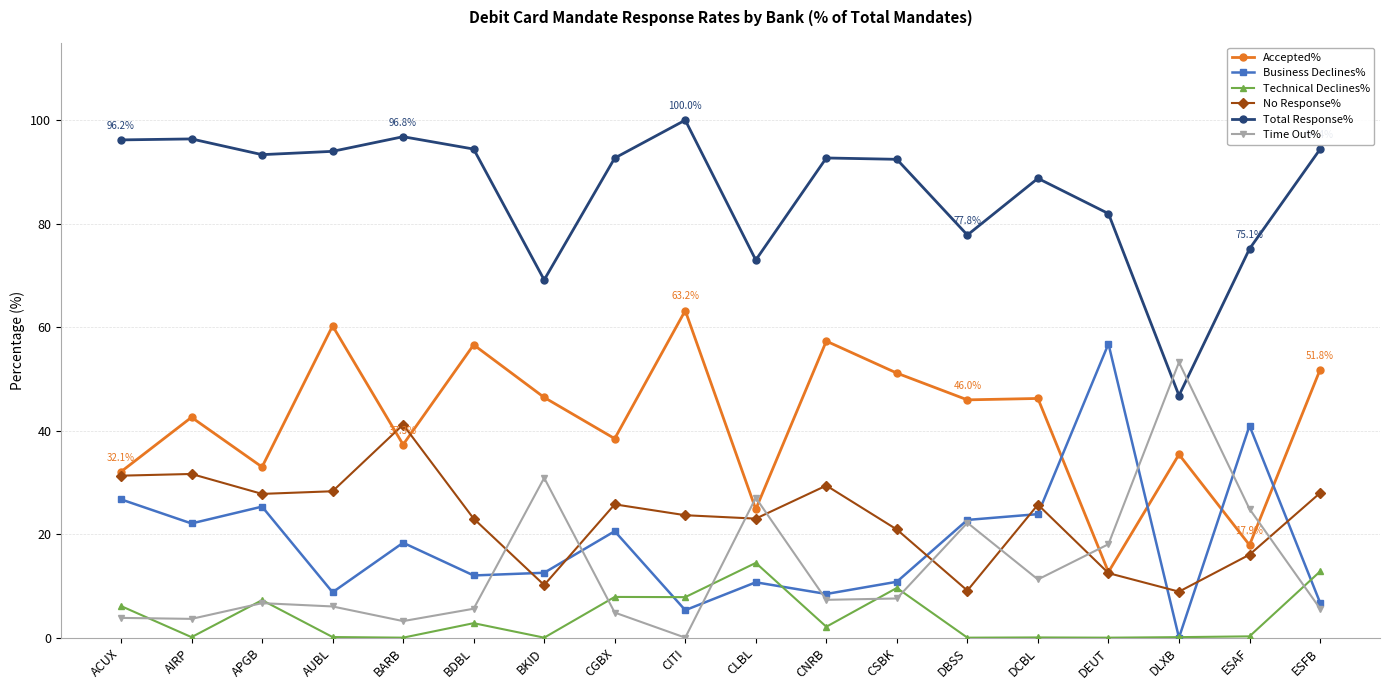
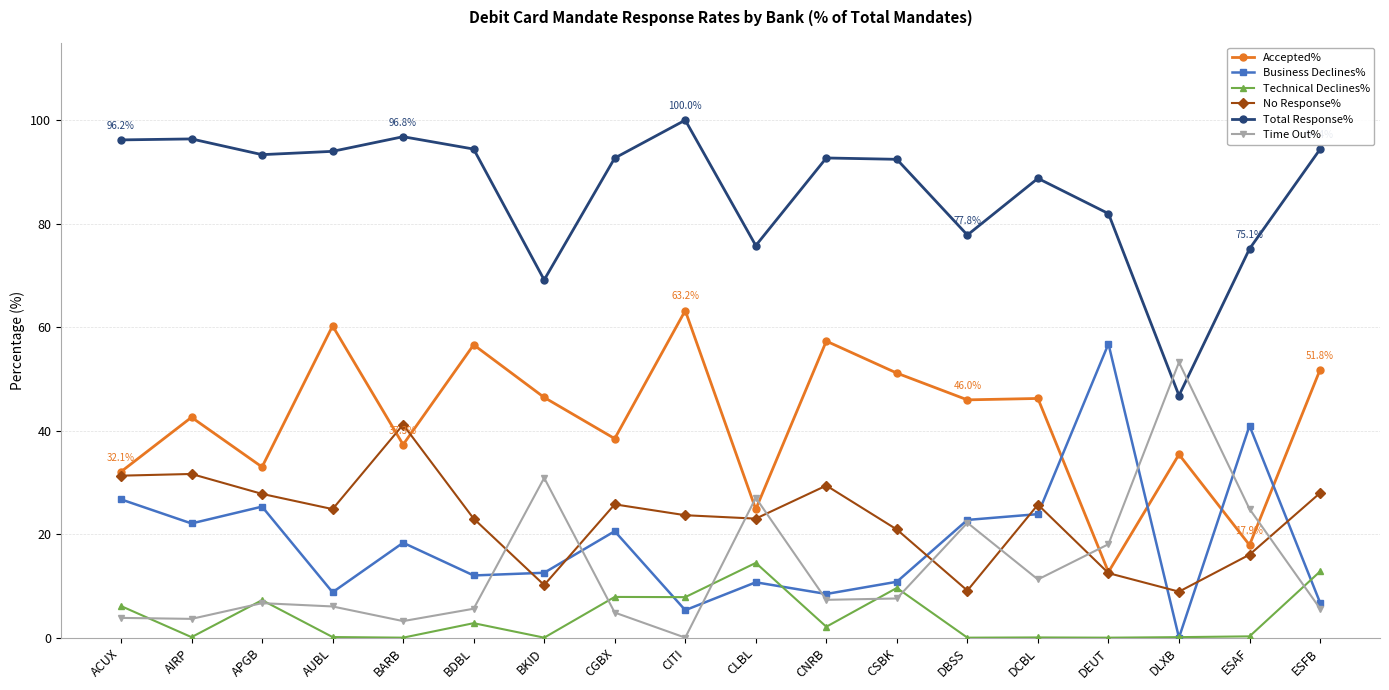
No Response%, AUBL: 28 -> 25
Total Response%, CLBL: 73 -> 76
